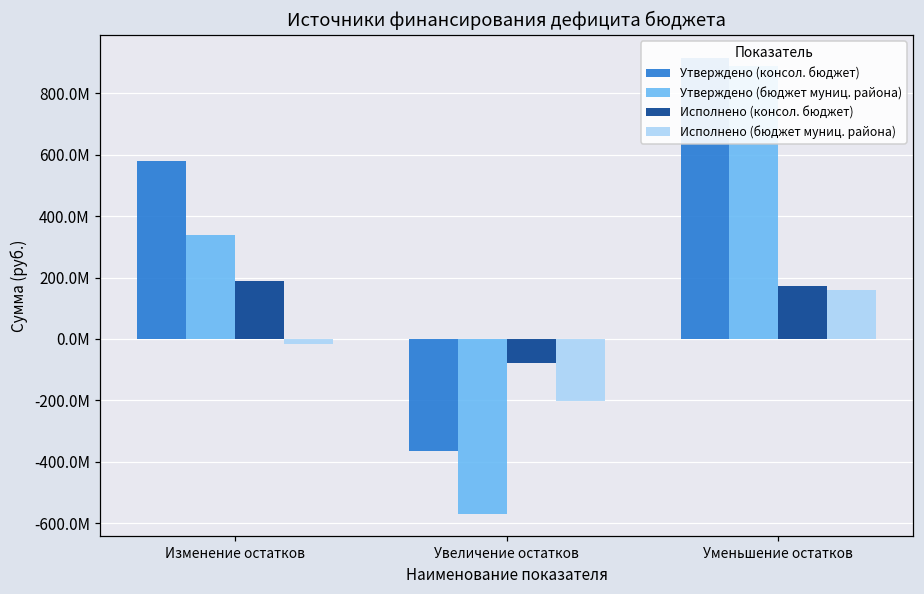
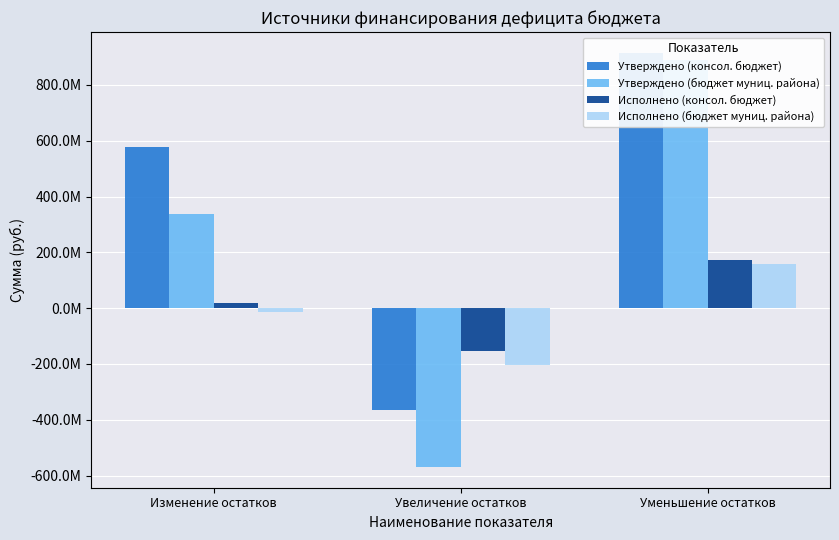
Исполнено (консол. бюджет), Изменение остатков: 190000000 -> 20000000
Исполнено (консол. бюджет), Увеличение остатков: -80000000 -> -150000000
